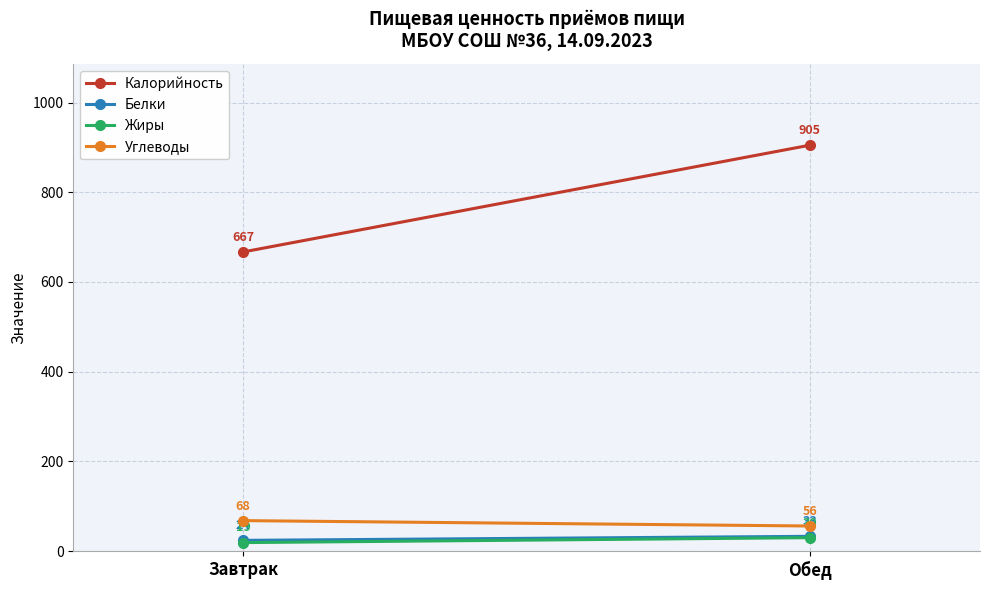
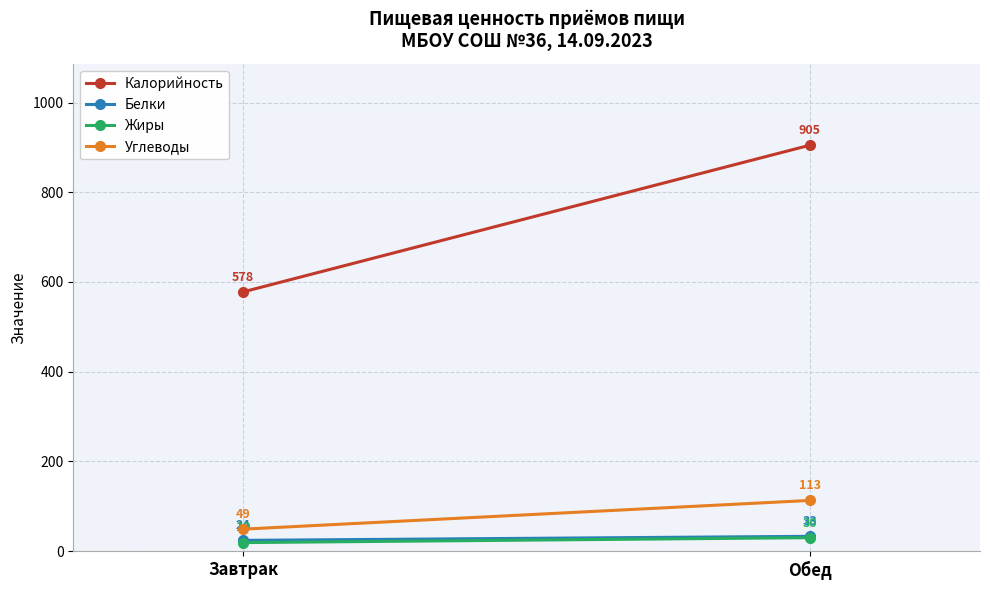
Калорийность, Завтрак: 667 -> 578
Углеводы, Завтрак: 68 -> 49
Углеводы, Обед: 56 -> 113
